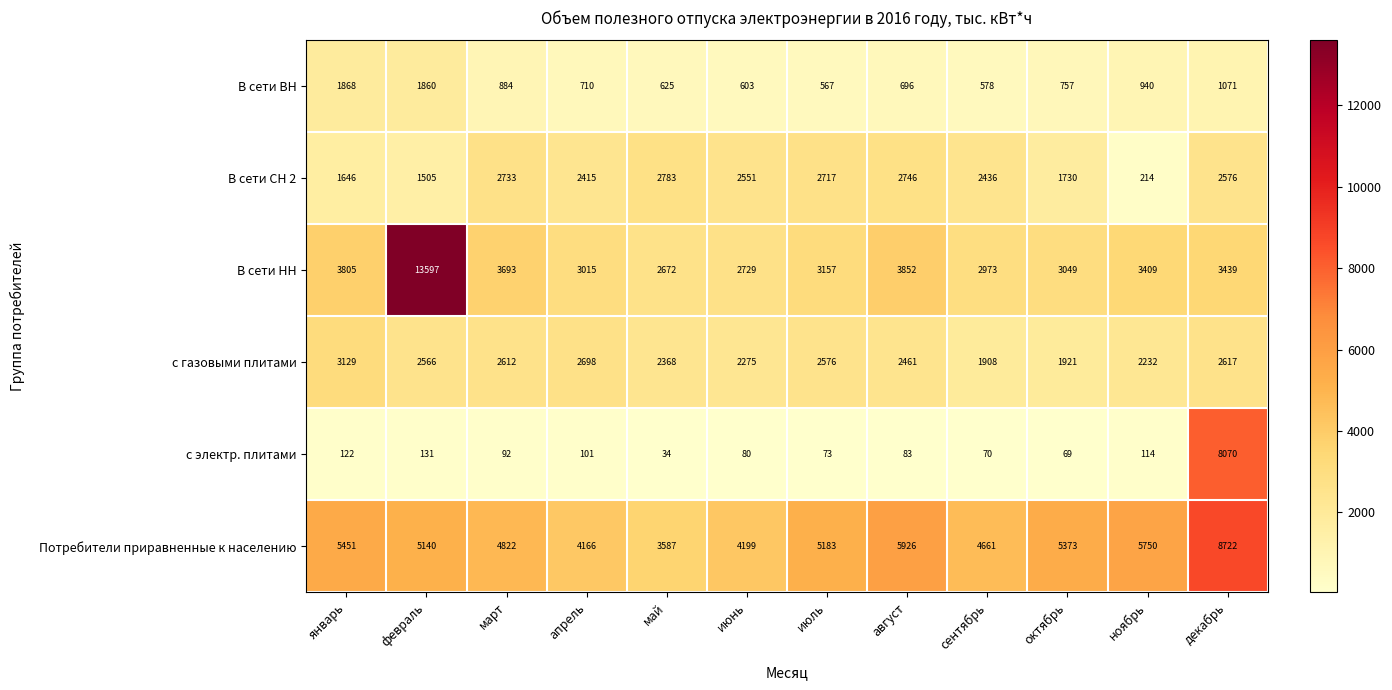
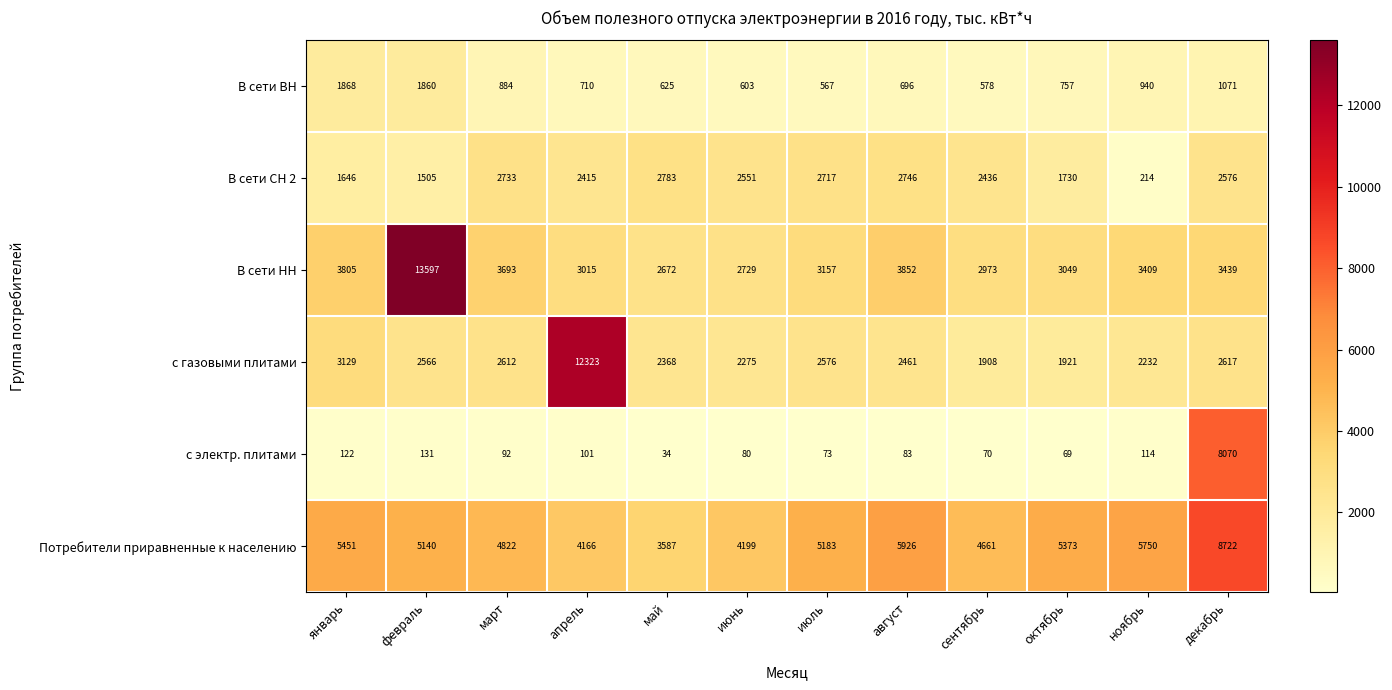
с газовыми плитами, апрель: 2698 -> 12323
